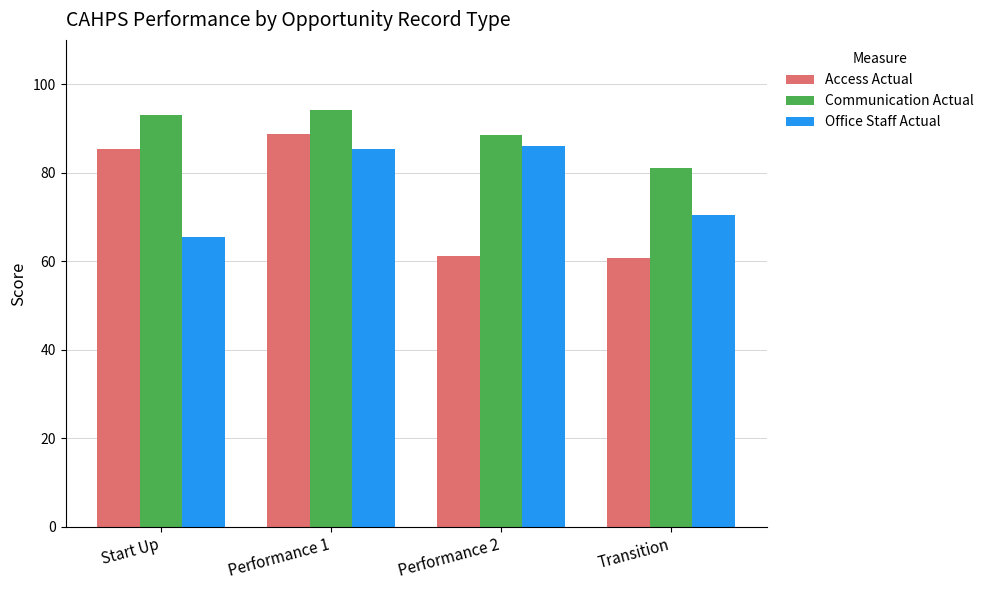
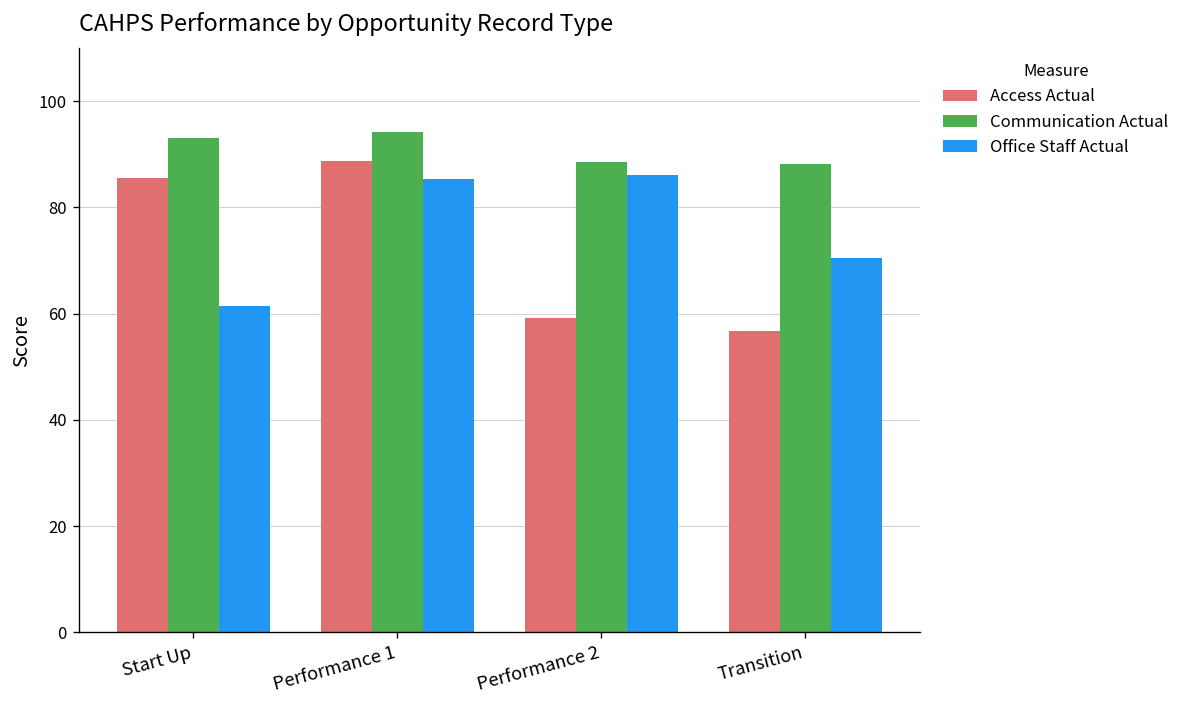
Office Staff Actual, Start Up: 66 -> 61
Access Actual, Performance 2: 61 -> 59
Access Actual, Transition: 61 -> 57
Communication Actual, Transition: 81 -> 88
